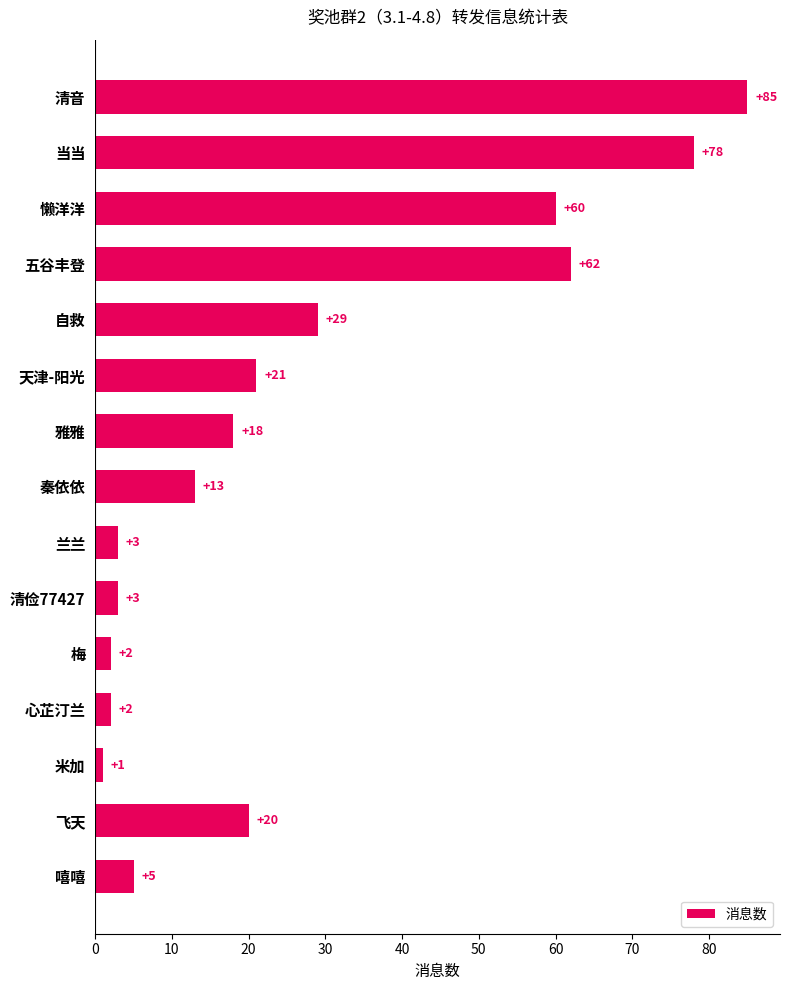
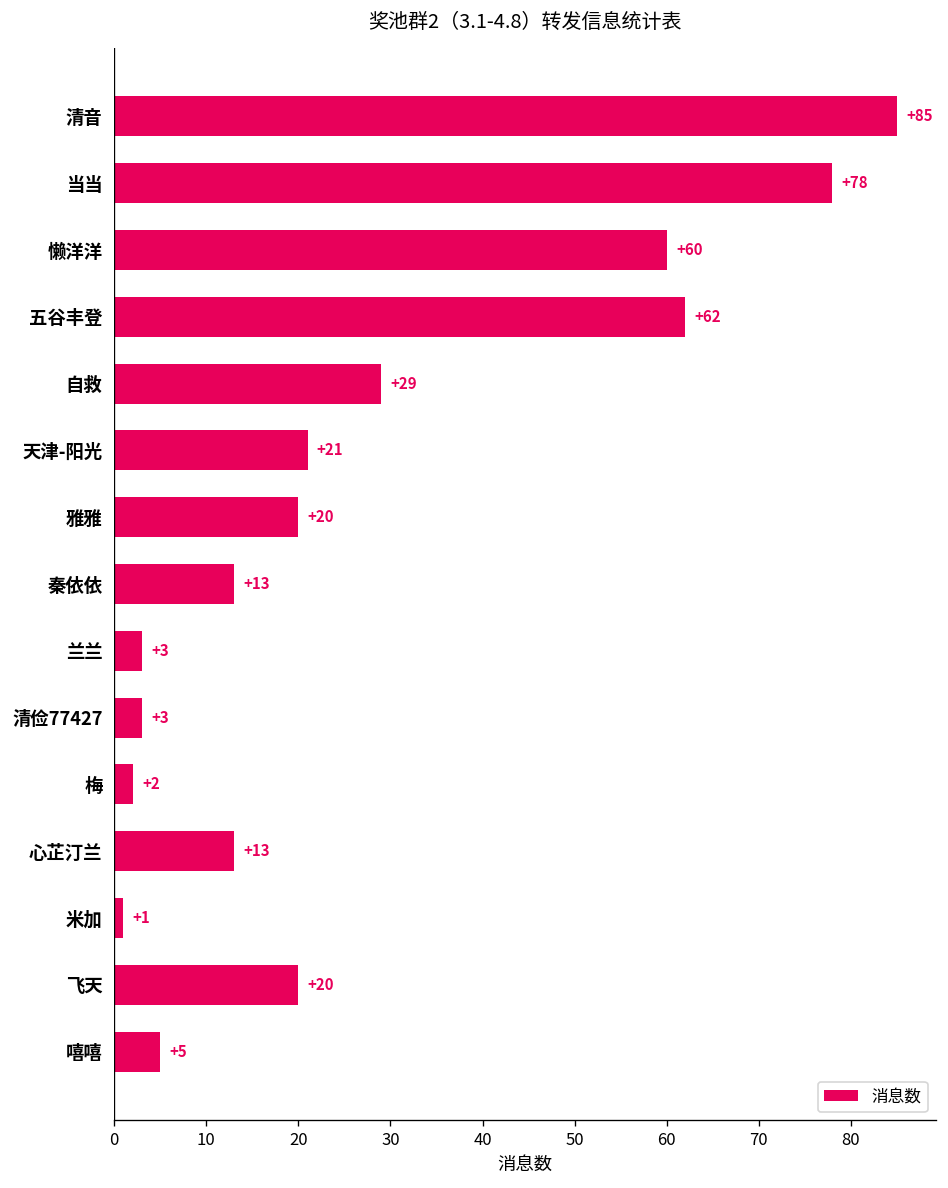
雅雅: +18 -> +20
心芷汀兰: +2 -> +13
